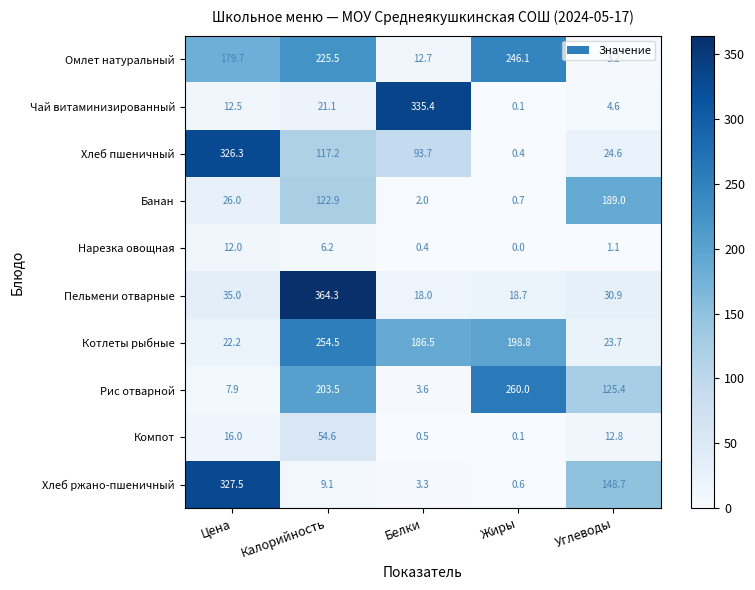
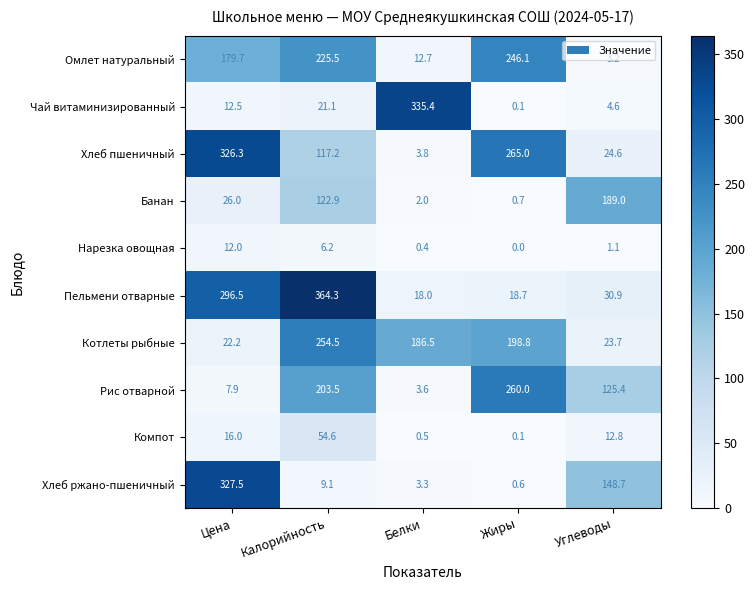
Хлеб пшеничный, Белки: 93.7 -> 3.8
Хлеб пшеничный, Жиры: 0.4 -> 265.0
Пельмени отварные, Цена: 35.0 -> 296.5
